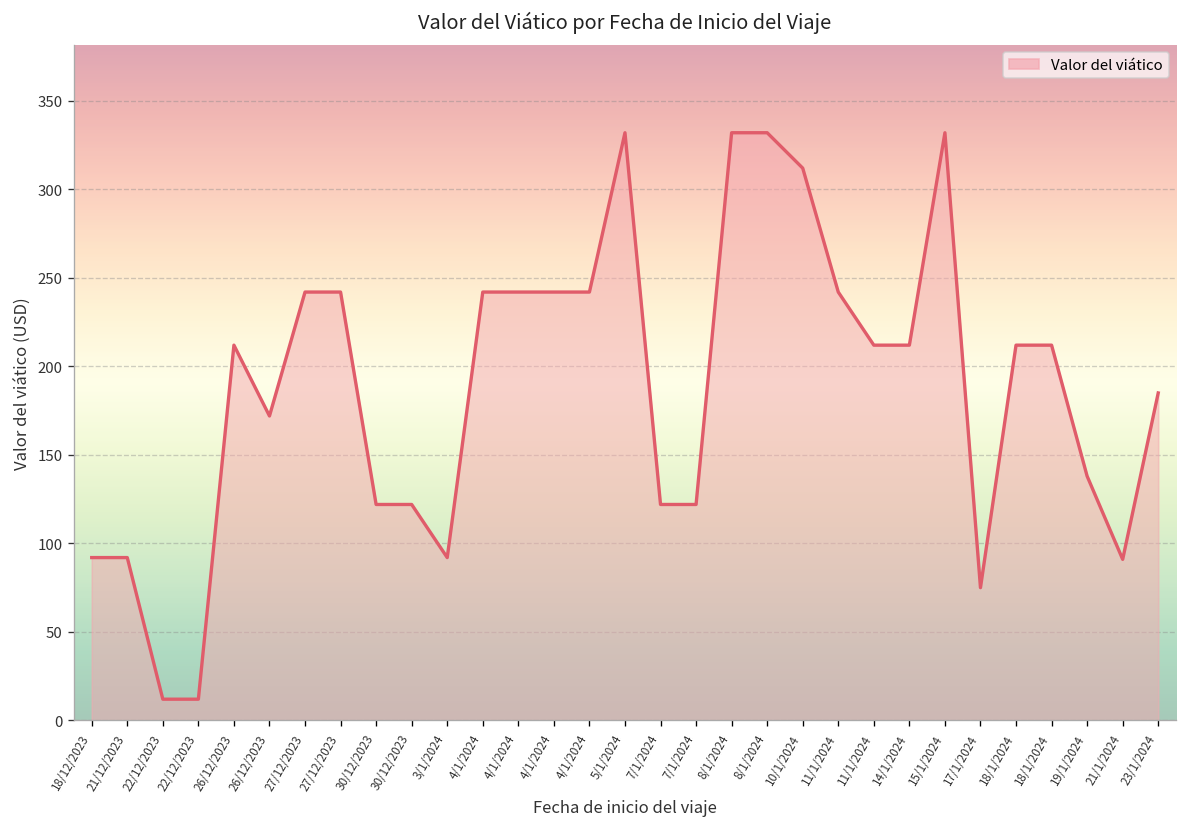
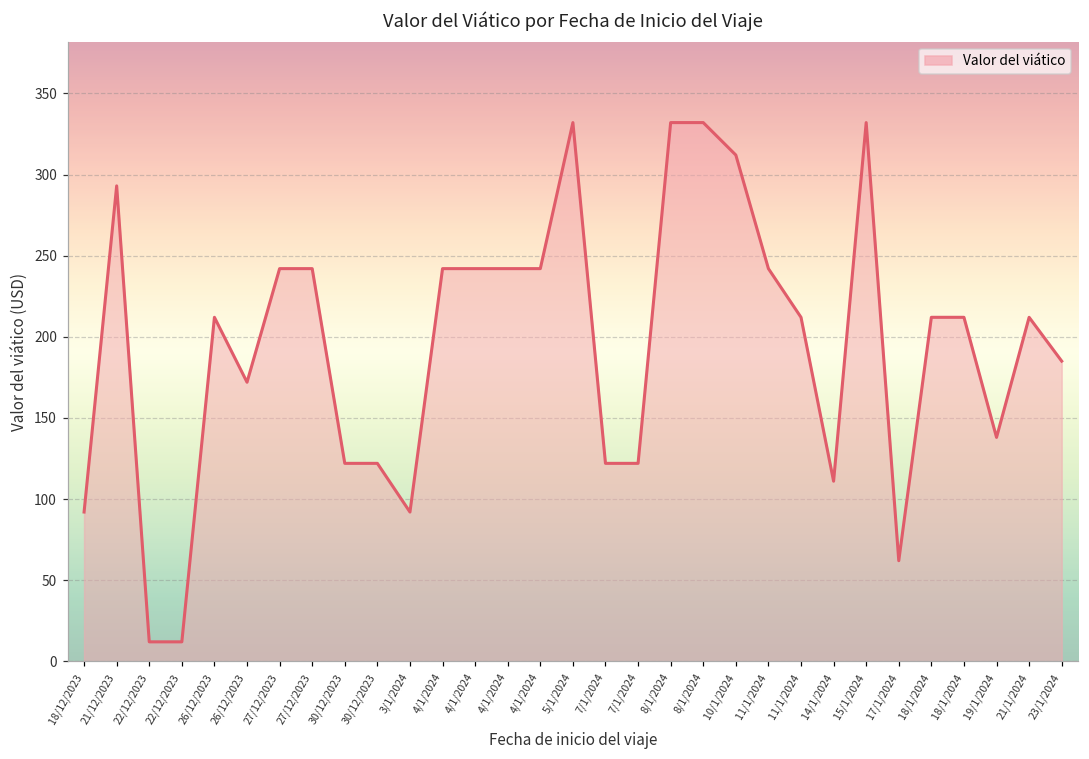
21/12/2023: 92 -> 293
14/1/2024: 212 -> 111
17/1/2024: 75 -> 62
21/1/2024: 91 -> 212
